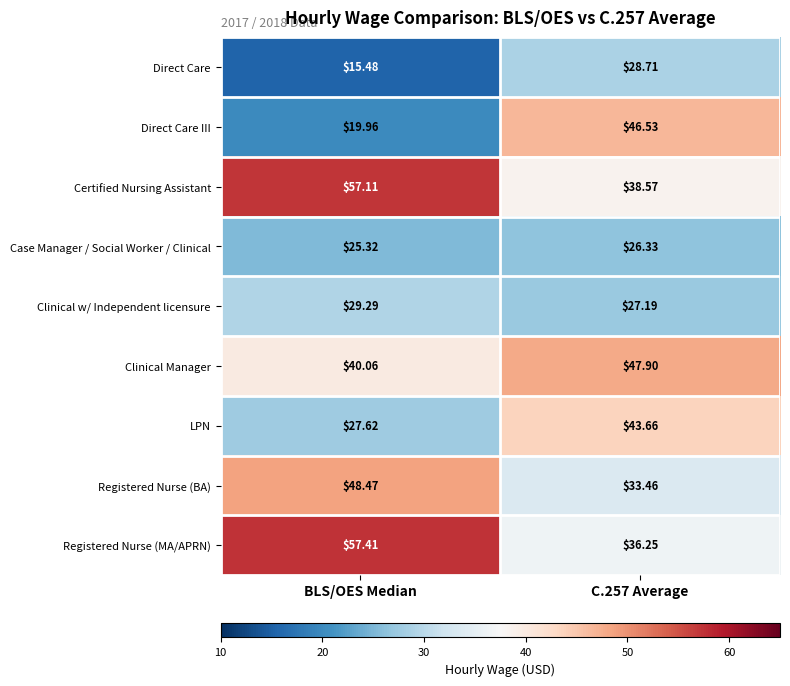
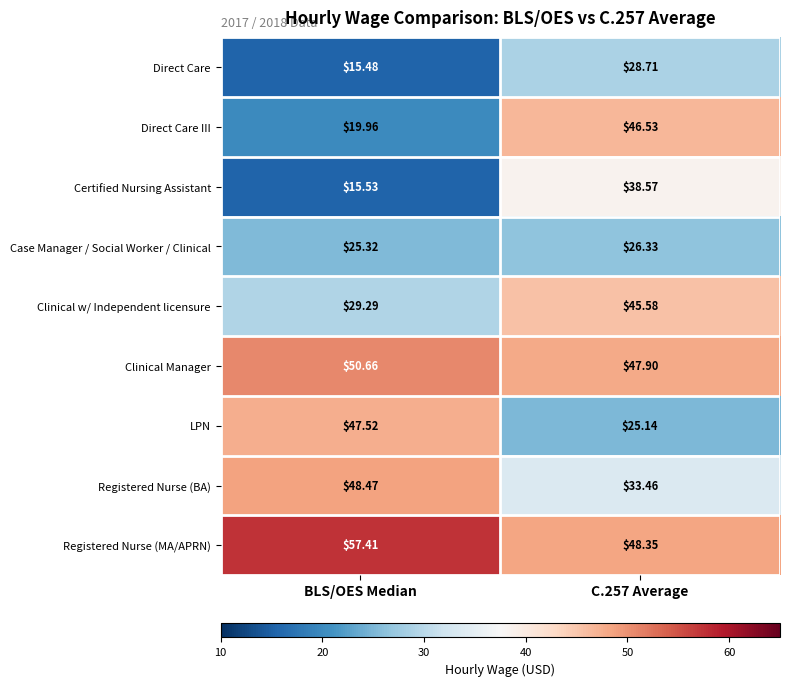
Certified Nursing Assistant, BLS/OES Median: $57.11 -> $15.53
Clinical w/ Independent licensure, C.257 Average: $27.19 -> $45.58
Clinical Manager, BLS/OES Median: $40.06 -> $50.66
LPN, BLS/OES Median: $27.62 -> $47.52
LPN, C.257 Average: $43.66 -> $25.14
Registered Nurse (MA/APRN), C.257 Average: $36.25 -> $48.35
